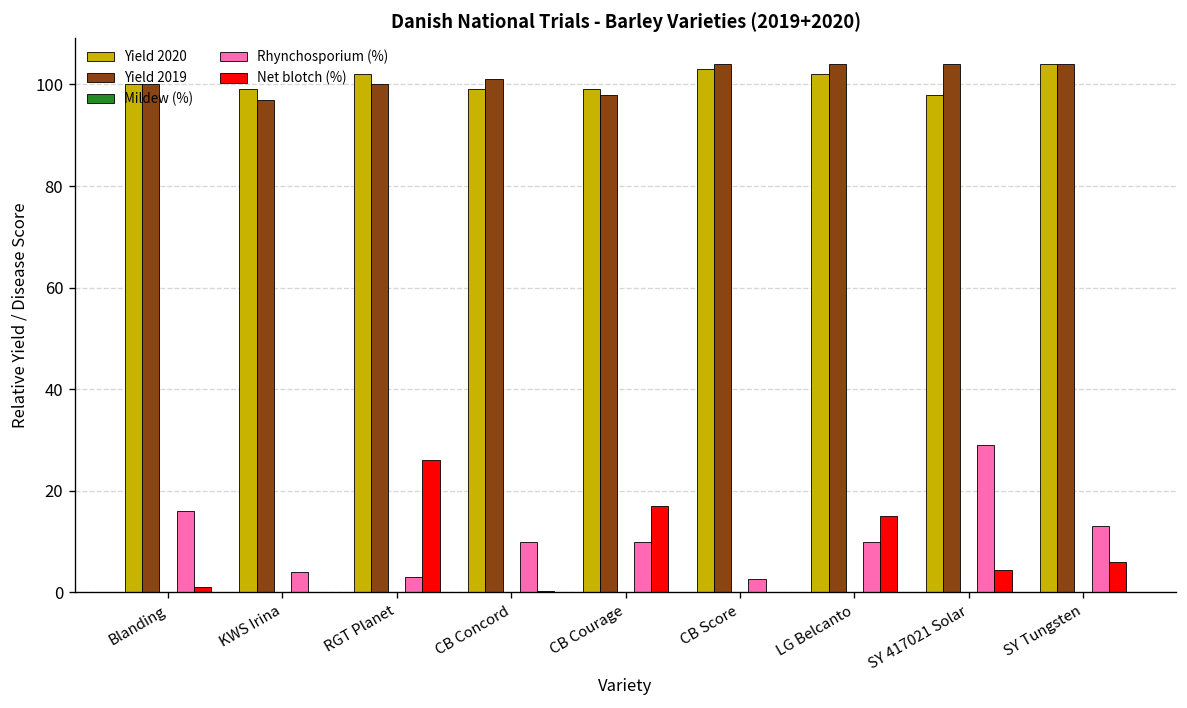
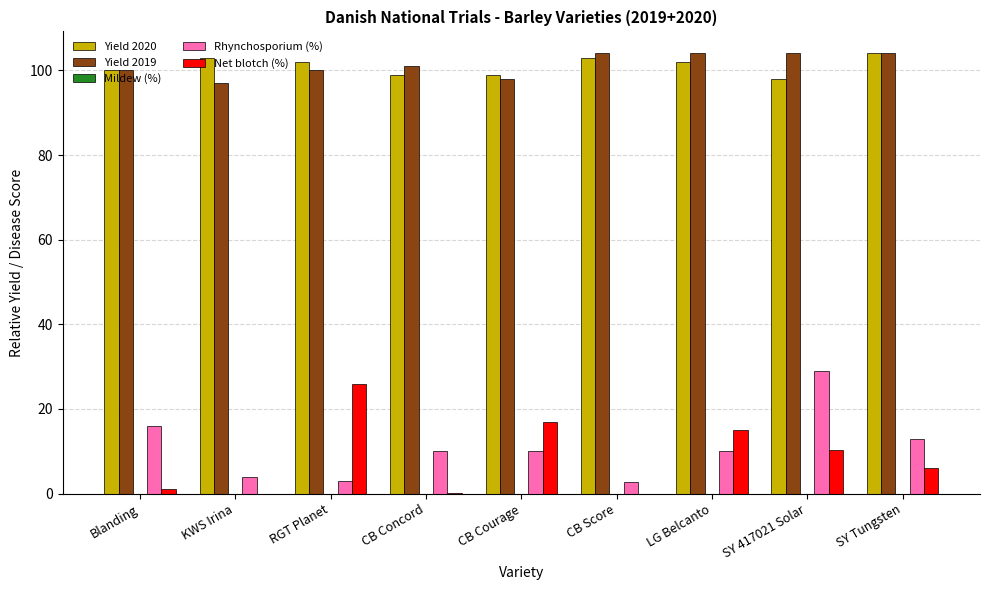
Yield 2020, KWS Irina: 99 -> 103
Net blotch (%), SY 417021 Solar: 5 -> 10
